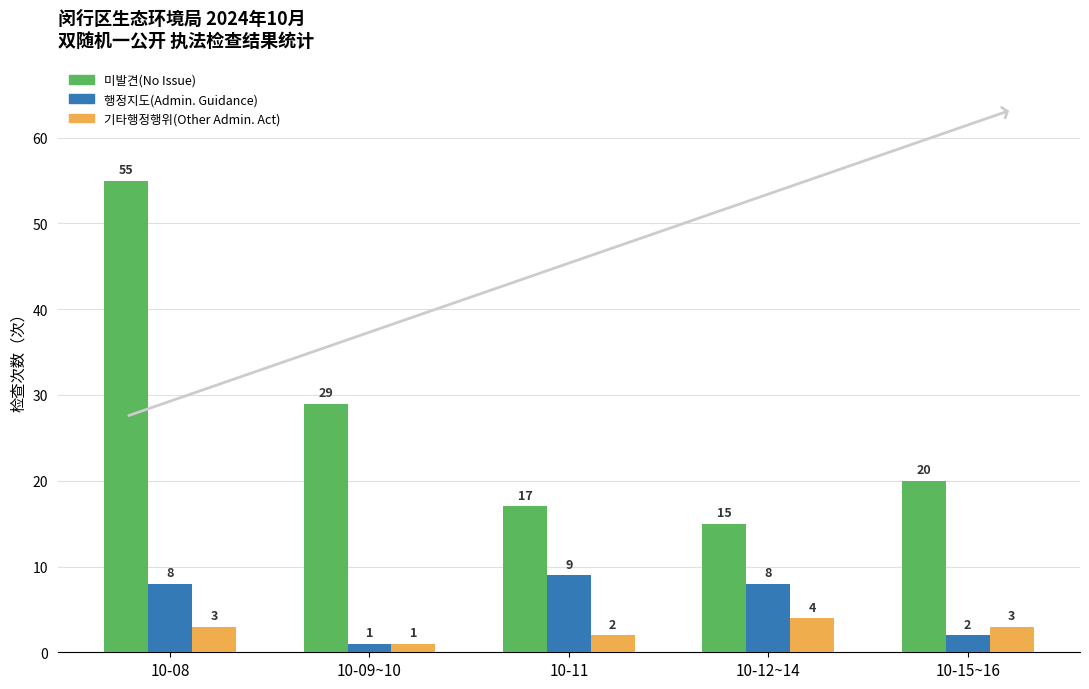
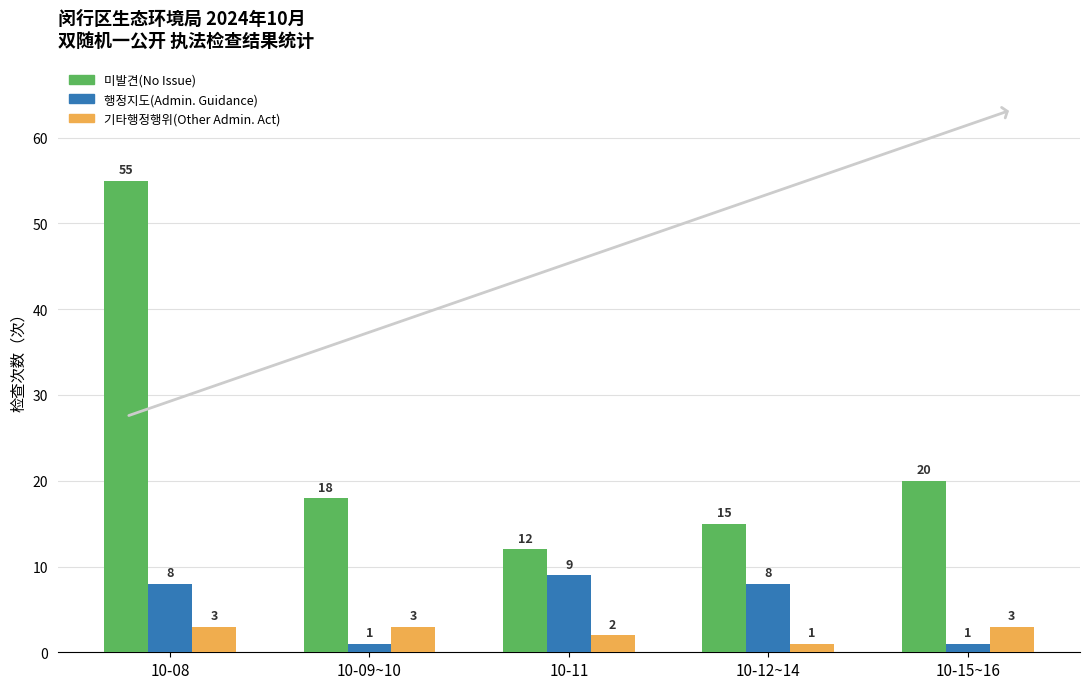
미발견(No Issue), 10-09~10: 29 -> 18
기타행정행위(Other Admin. Act), 10-09~10: 1 -> 3
미발견(No Issue), 10-11: 17 -> 12
기타행정행위(Other Admin. Act), 10-12~14: 4 -> 1
행정지도(Admin. Guidance), 10-15~16: 2 -> 1
